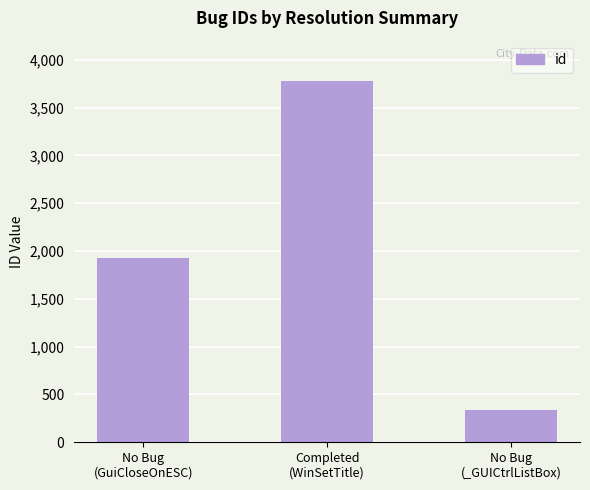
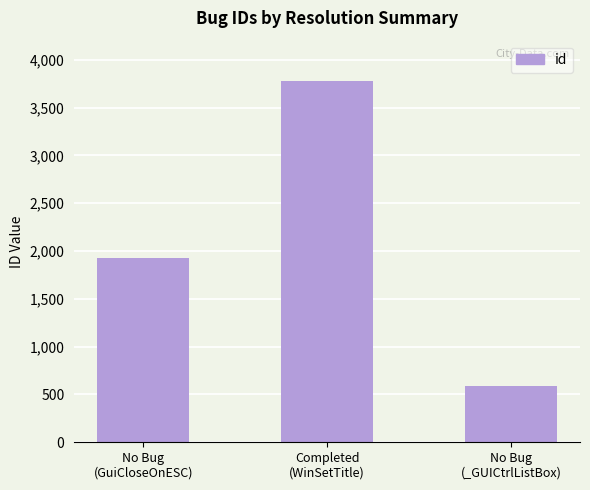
No Bug (_GUICtrlListBox): 300 -> 600
